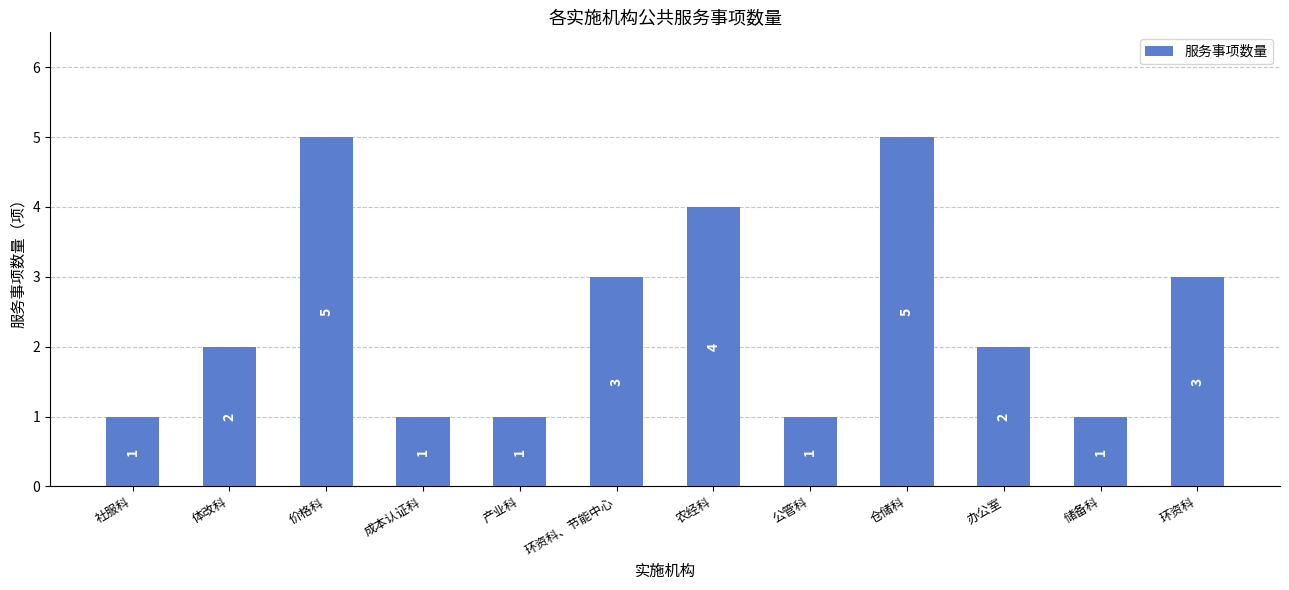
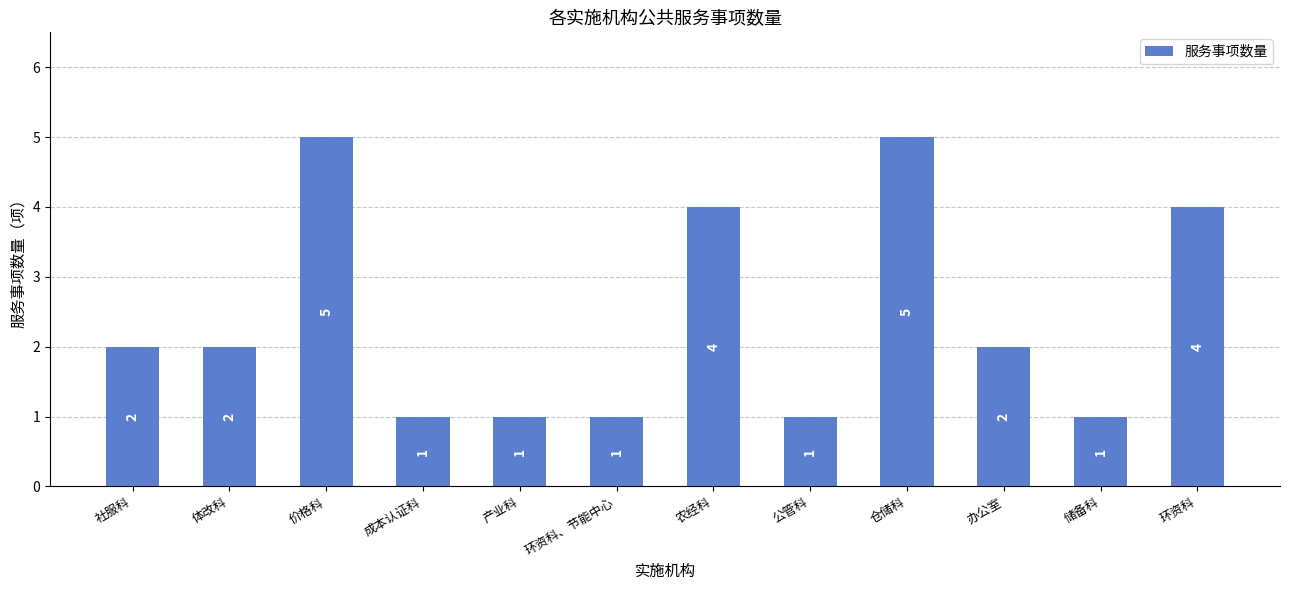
社服科: 1 -> 2
环资科、节能中心: 3 -> 1
环资科: 3 -> 4
